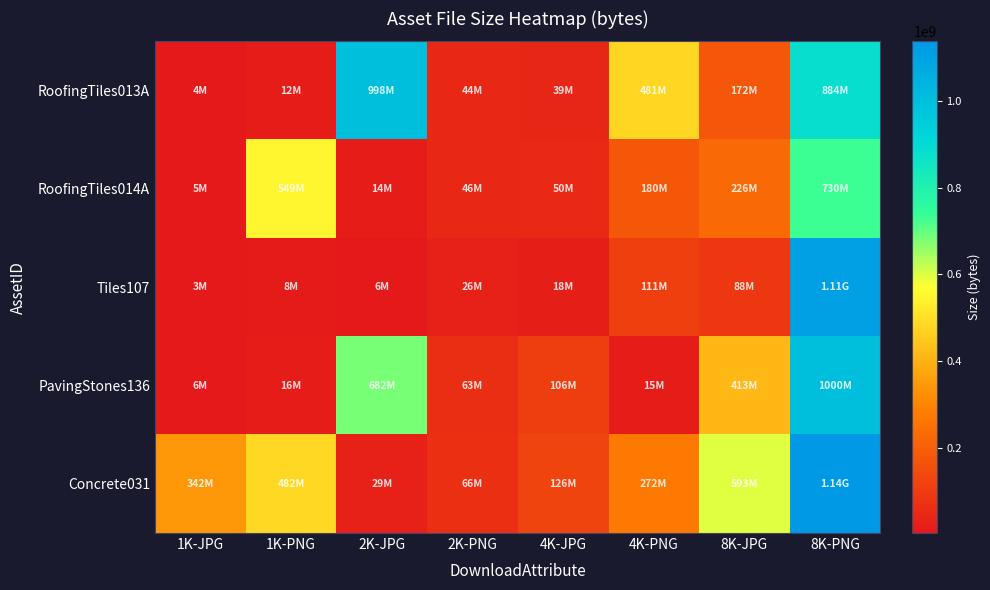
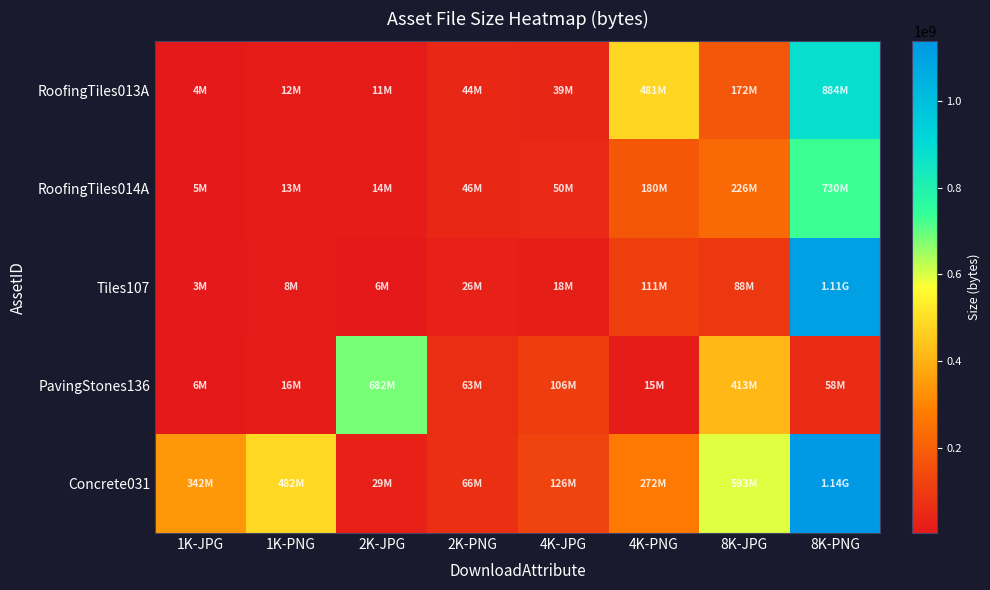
RoofingTiles013A, 2K-JPG: 998M -> 11M
RoofingTiles014A, 1K-PNG: 549M -> 13M
PavingStones136, 8K-PNG: 1000M -> 58M
